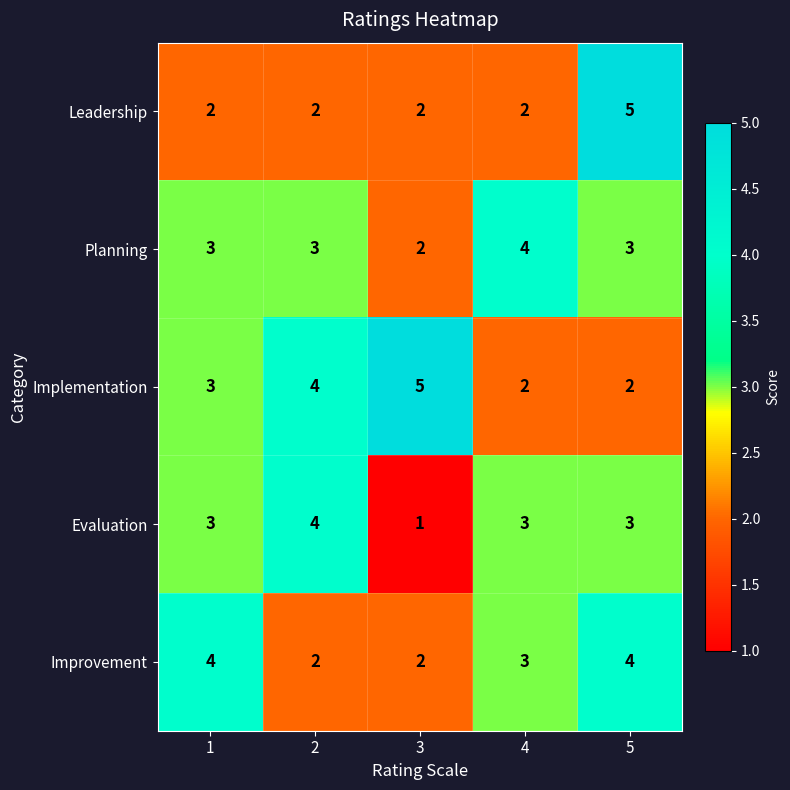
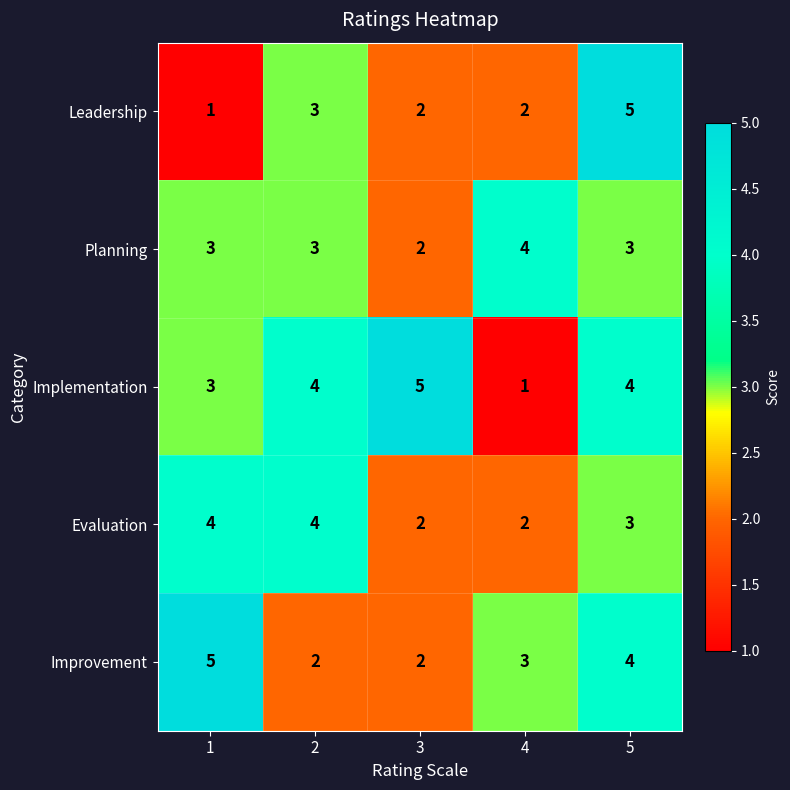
Leadership, 1: 2 -> 1
Leadership, 2: 2 -> 3
Implementation, 4: 2 -> 1
Implementation, 5: 2 -> 4
Evaluation, 1: 3 -> 4
Evaluation, 3: 1 -> 2
Evaluation, 4: 3 -> 2
Improvement, 1: 4 -> 5
